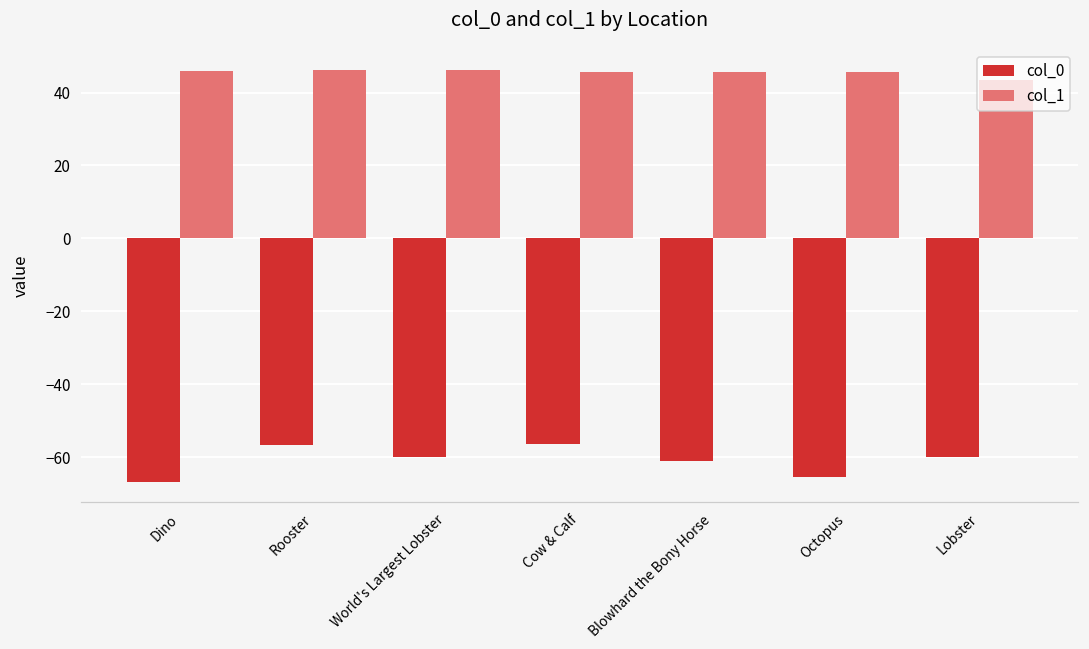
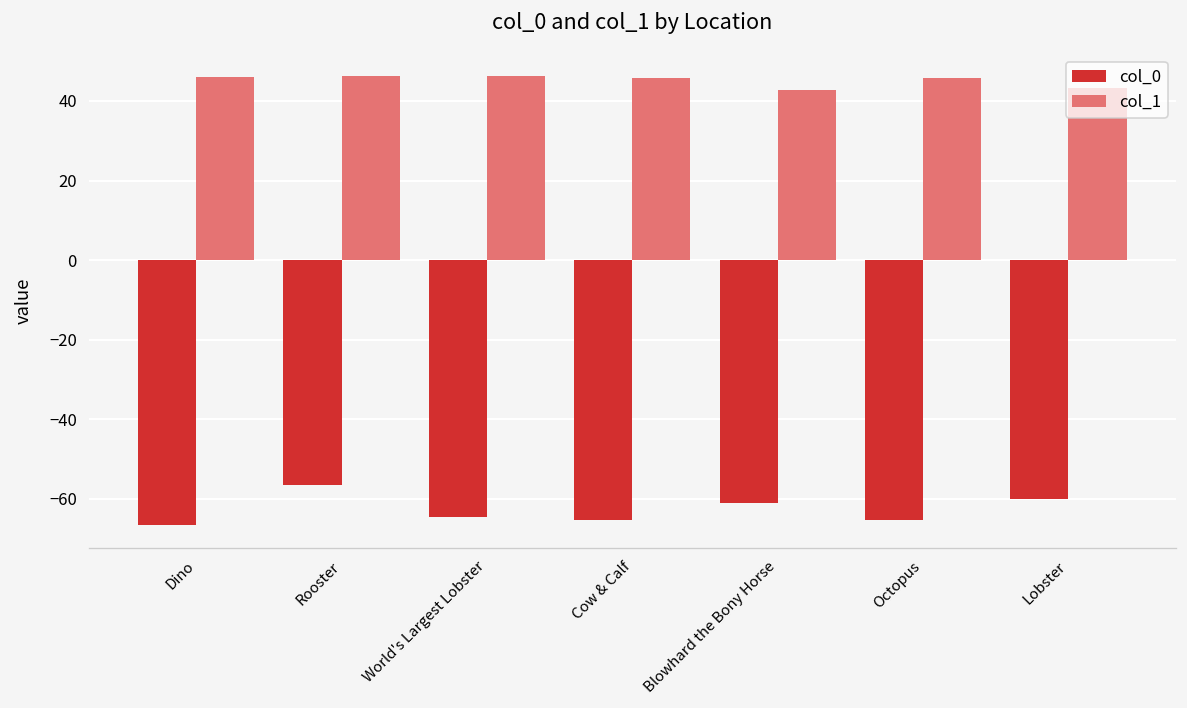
col_0, World's Largest Lobster: -60 -> -65
col_0, Cow & Calf: -57 -> -65
col_1, Blowhard the Bony Horse: 46 -> 43
